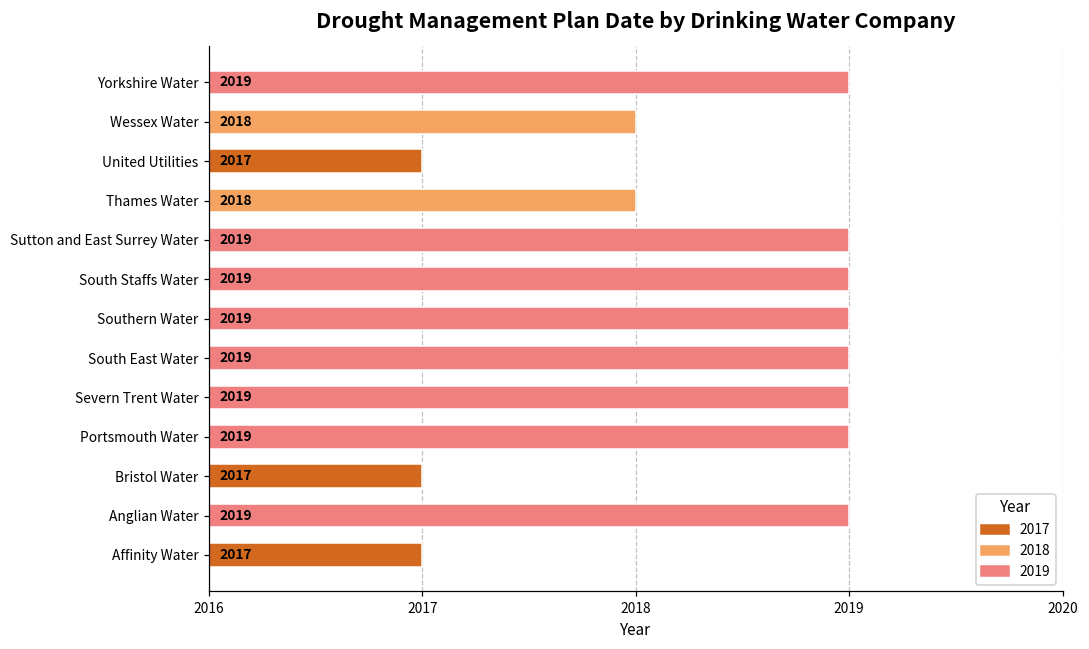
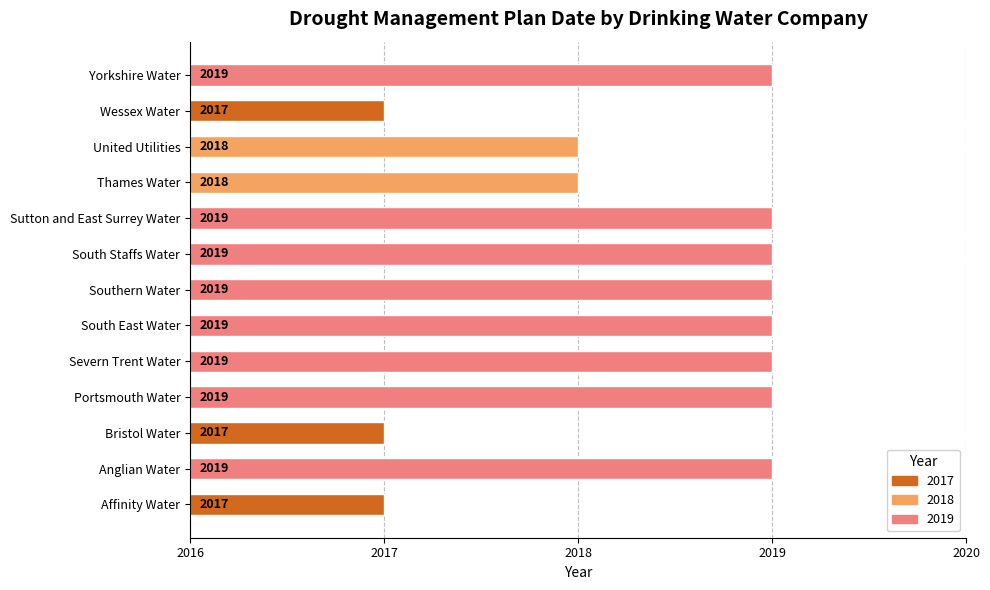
Wessex Water: 2018 -> 2017
United Utilities: 2017 -> 2018
